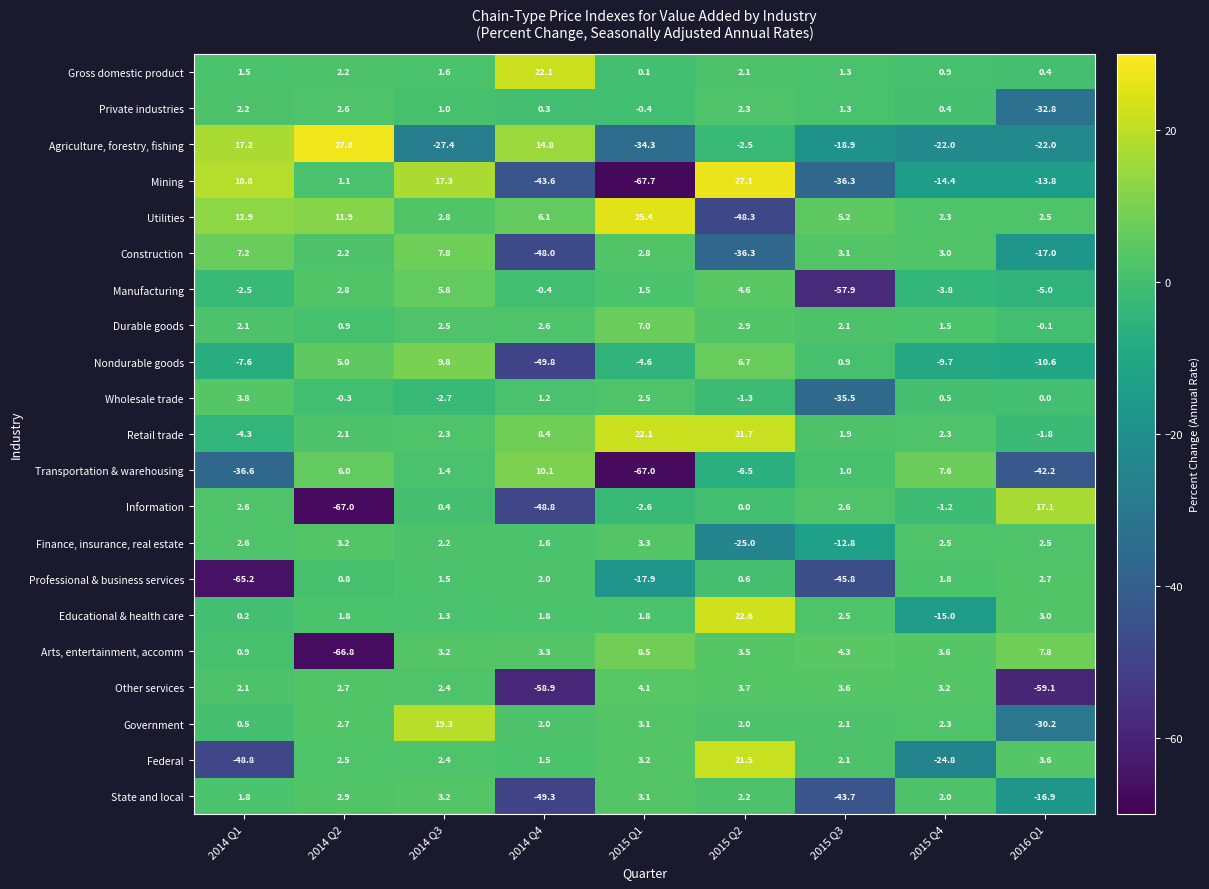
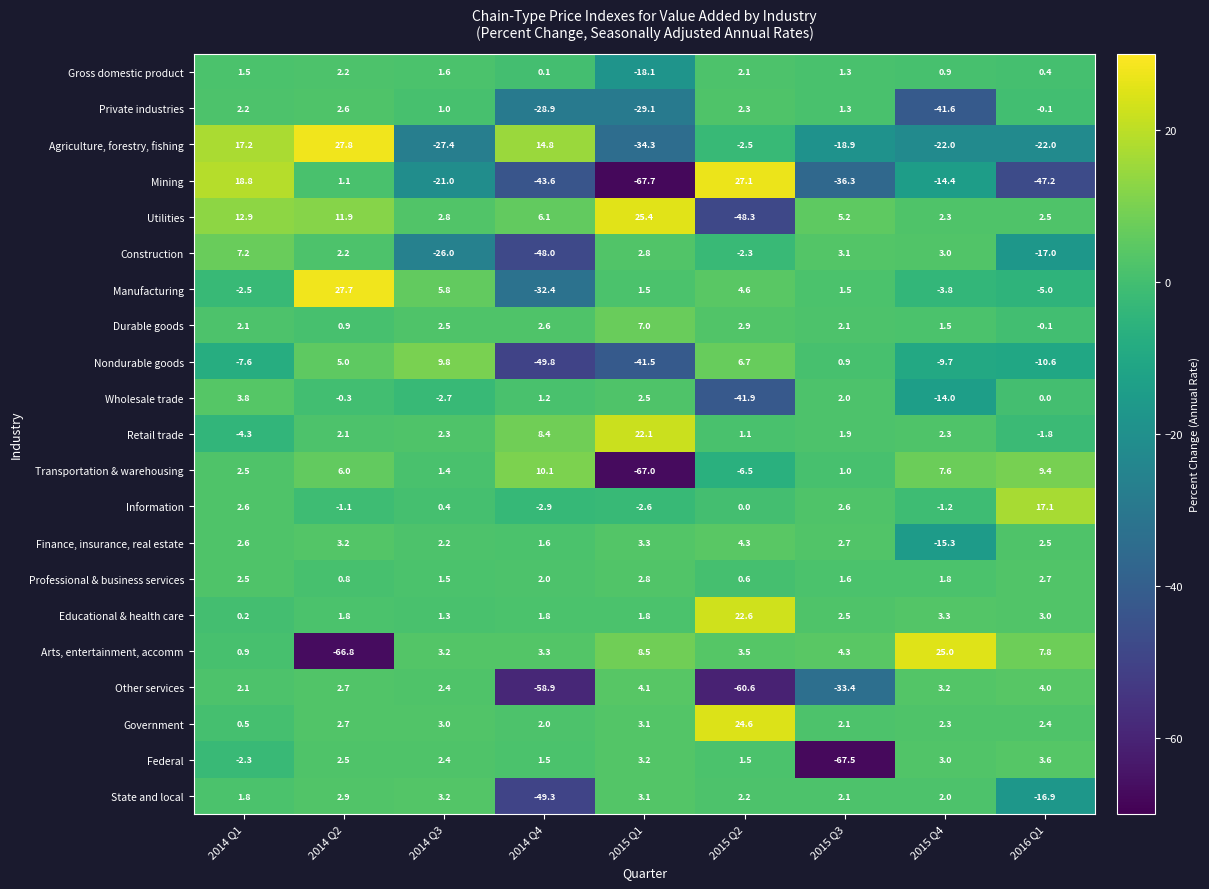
Gross domestic product, 2014 Q4: 22.1 -> 0.1
Gross domestic product, 2015 Q1: 0.1 -> -18.1
Private industries, 2014 Q4: 0.3 -> -28.9
Private industries, 2015 Q1: -0.4 -> -29.1
Private industries, 2015 Q4: 0.4 -> -41.6
Private industries, 2016 Q1: -32.8 -> -0.1
Mining, 2014 Q3: 17.3 -> -21.0
Mining, 2016 Q1: -13.8 -> -47.2
Construction, 2014 Q3: 7.8 -> -26.0
Construction, 2015 Q2: -36.3 -> -2.3
Manufacturing, 2014 Q2: 2.8 -> 27.7
Manufacturing, 2014 Q4: -0.4 -> -32.4
Manufacturing, 2015 Q3: -57.9 -> 1.5
Nondurable goods, 2015 Q1: -4.6 -> -41.5
Wholesale trade, 2015 Q2: -1.3 -> -41.9
Wholesale trade, 2015 Q3: -35.5 -> 2.0
Wholesale trade, 2015 Q4: 0.5 -> -14.0
Retail trade, 2015 Q2: 21.7 -> 1.1
Transportation & warehousing, 2014 Q1: -36.6 -> 2.5
Transportation & warehousing, 2016 Q1: -42.2 -> 9.4
Information, 2014 Q2: -67.0 -> -1.1
Information, 2014 Q4: -48.8 -> -2.9
Finance, insurance, real estate, 2015 Q2: -25.0 -> 4.3
Finance, insurance, real estate, 2015 Q3: -12.8 -> 2.7
Finance, insurance, real estate, 2015 Q4: 2.5 -> -15.3
Professional & business services, 2014 Q1: -65.2 -> 2.5
Professional & business services, 2015 Q1: -17.9 -> 2.8
Professional & business services, 2015 Q3: -45.8 -> 1.6
Educational & health care, 2015 Q4: -15.0 -> 3.3
Arts, entertainment, accomm, 2015 Q4: 3.6 -> 25.0
Other services, 2015 Q2: 3.7 -> -60.6
Other services, 2015 Q3: 3.6 -> -33.4
Other services, 2016 Q1: -59.1 -> 4.0
Government, 2014 Q3: 19.3 -> 3.0
Government, 2015 Q2: 2.0 -> 24.6
Government, 2016 Q1: -30.2 -> 2.4
Federal, 2014 Q1: -48.8 -> -2.3
Federal, 2015 Q2: 21.5 -> 1.5
Federal, 2015 Q3: 2.1 -> -67.5
Federal, 2015 Q4: -24.8 -> 3.0
State and local, 2015 Q3: -43.7 -> 2.1
